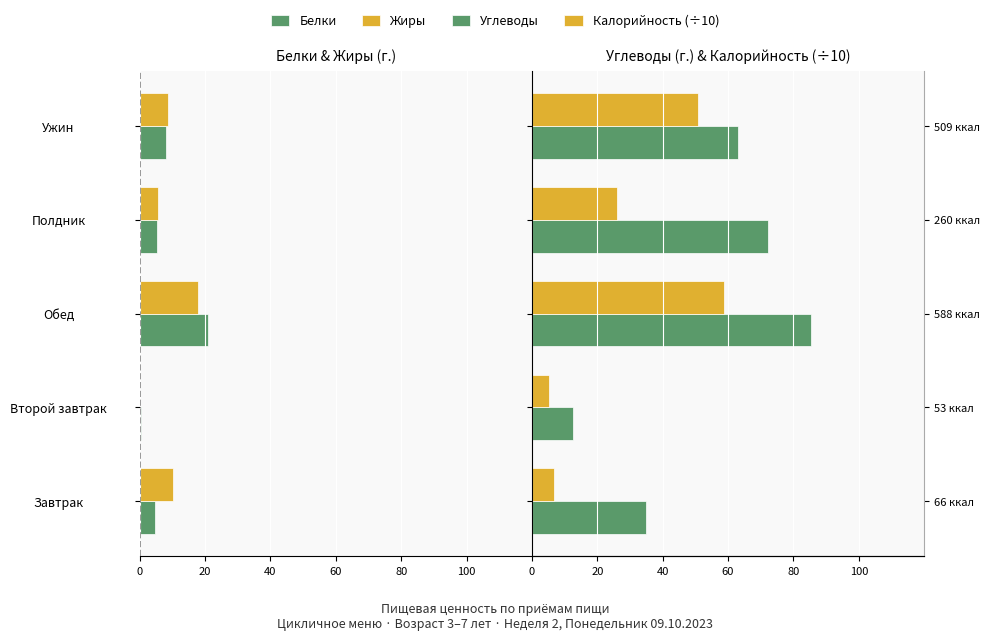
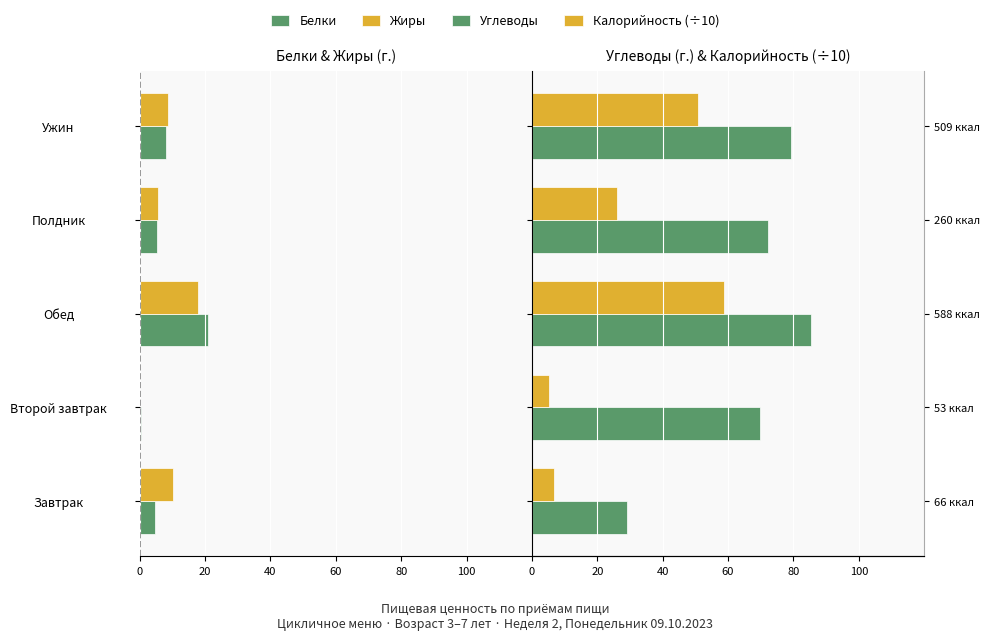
Углеводы (г.) & Калорийность (÷10), Углеводы, 509 ккал: 63 -> 79
Углеводы (г.) & Калорийность (÷10), Углеводы, 53 ккал: 13 -> 70
Углеводы (г.) & Калорийность (÷10), Углеводы, 66 ккал: 35 -> 29
